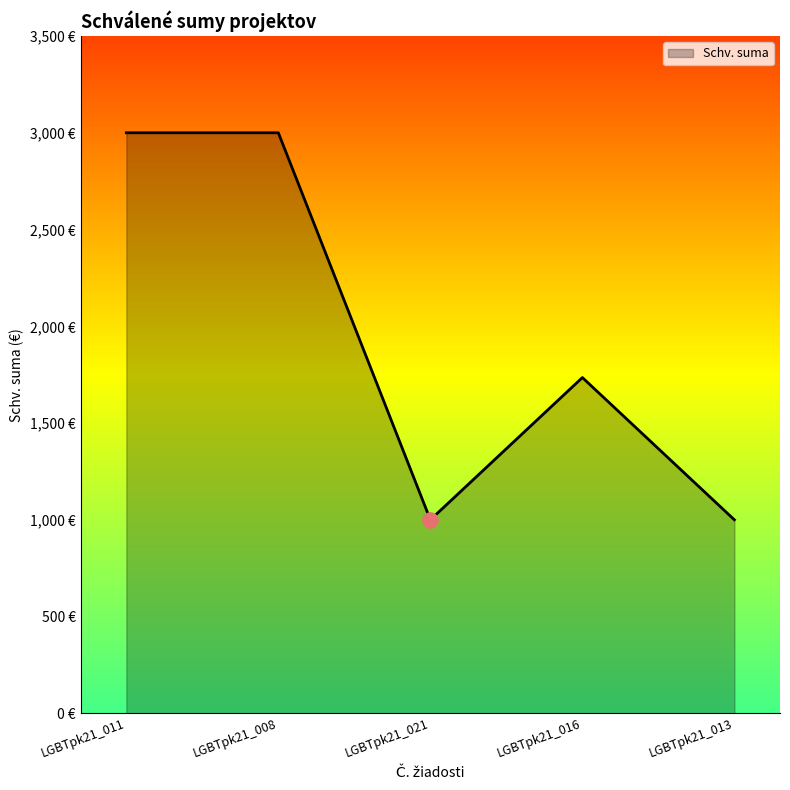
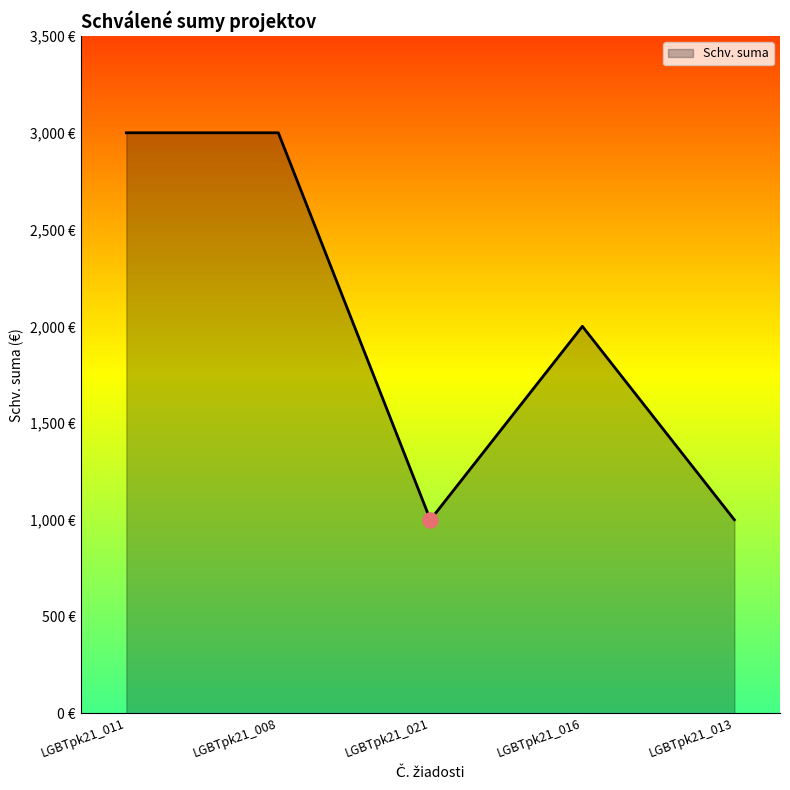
Schv. suma, LGBTpk21_016: 1,740 € -> 2,000 €
